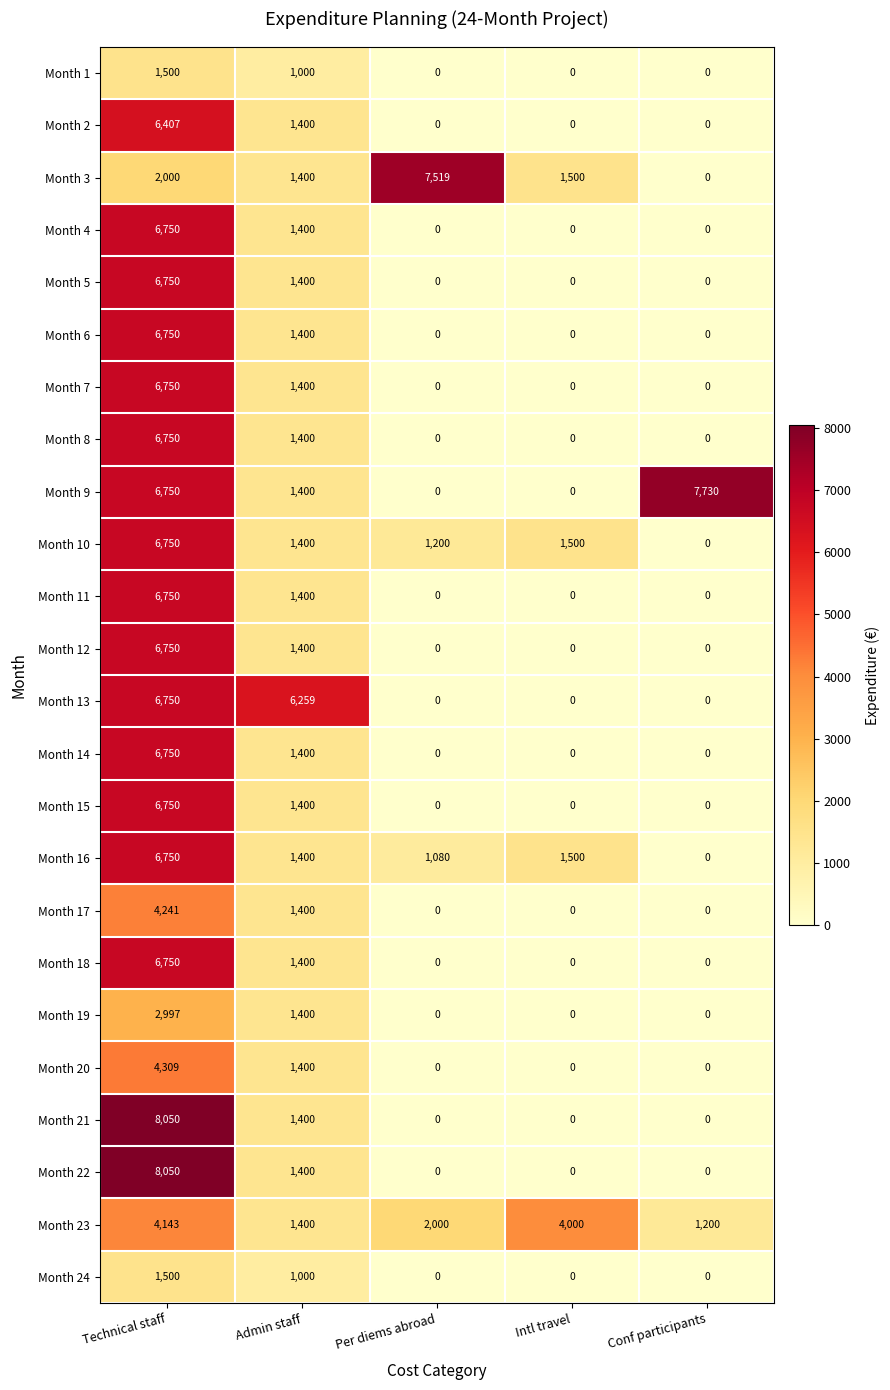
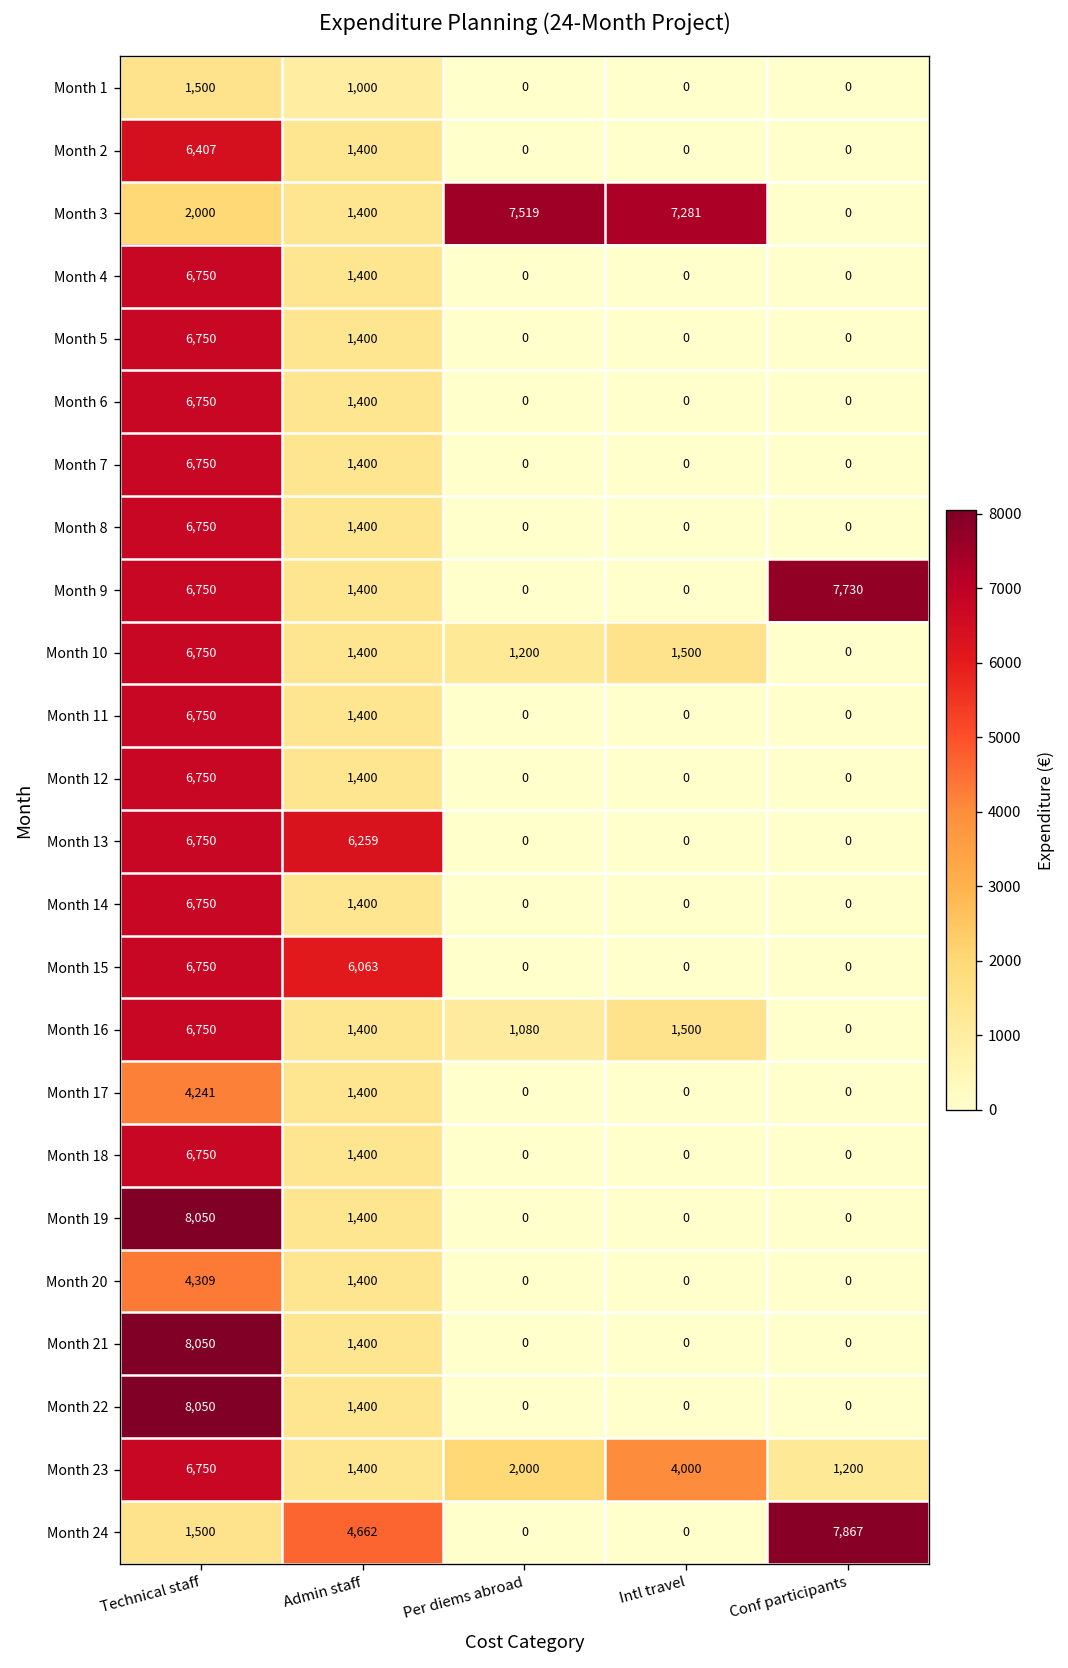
Month 3, Intl travel: 1,500 -> 7,281
Month 15, Admin staff: 1,400 -> 6,063
Month 19, Technical staff: 2,997 -> 8,050
Month 23, Technical staff: 4,143 -> 6,750
Month 24, Admin staff: 1,000 -> 4,662
Month 24, Conf participants: 0 -> 7,867
